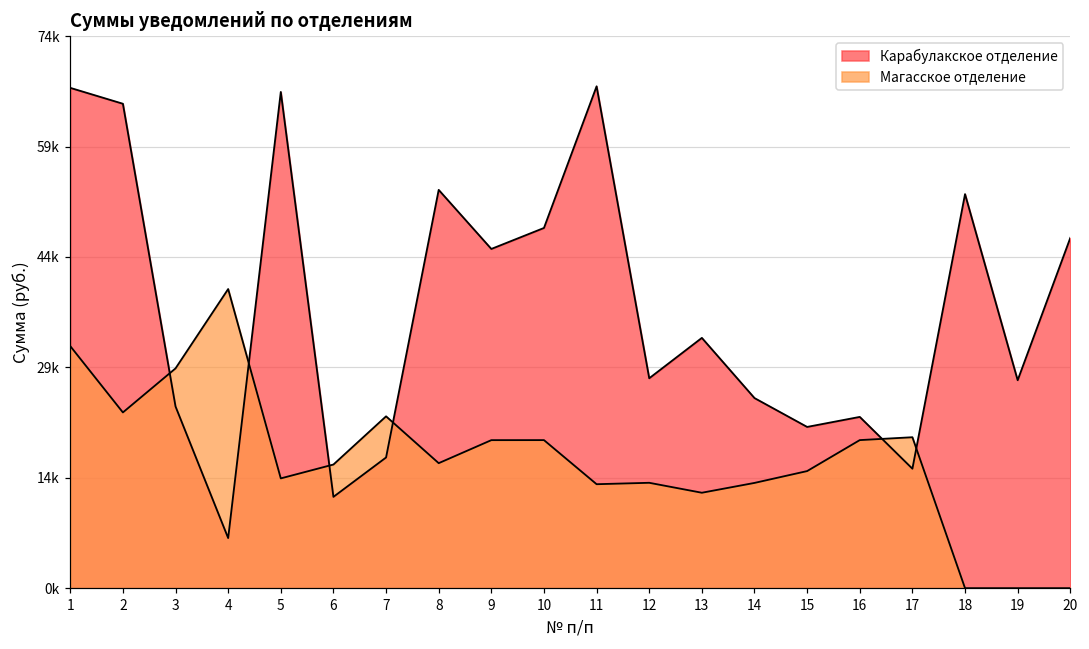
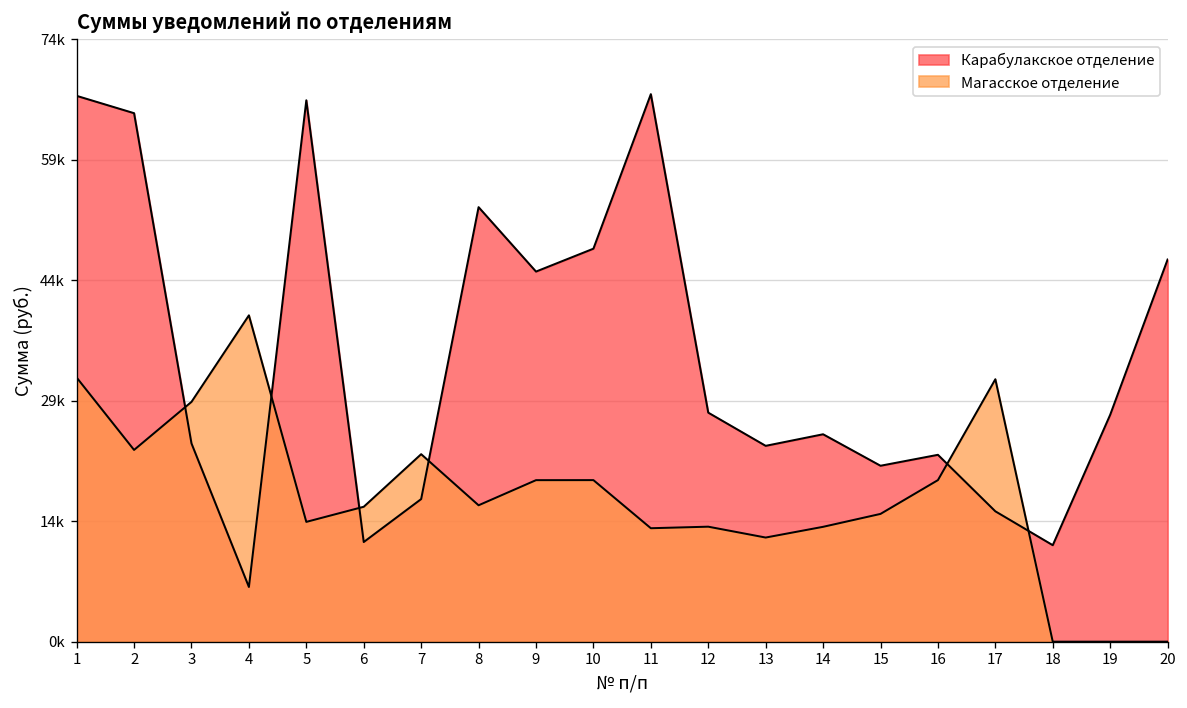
Карабулакское отделение, 13: 34000 -> 24000
Магасское отделение, 17: 20000 -> 33000
Карабулакское отделение, 18: 54000 -> 12000
